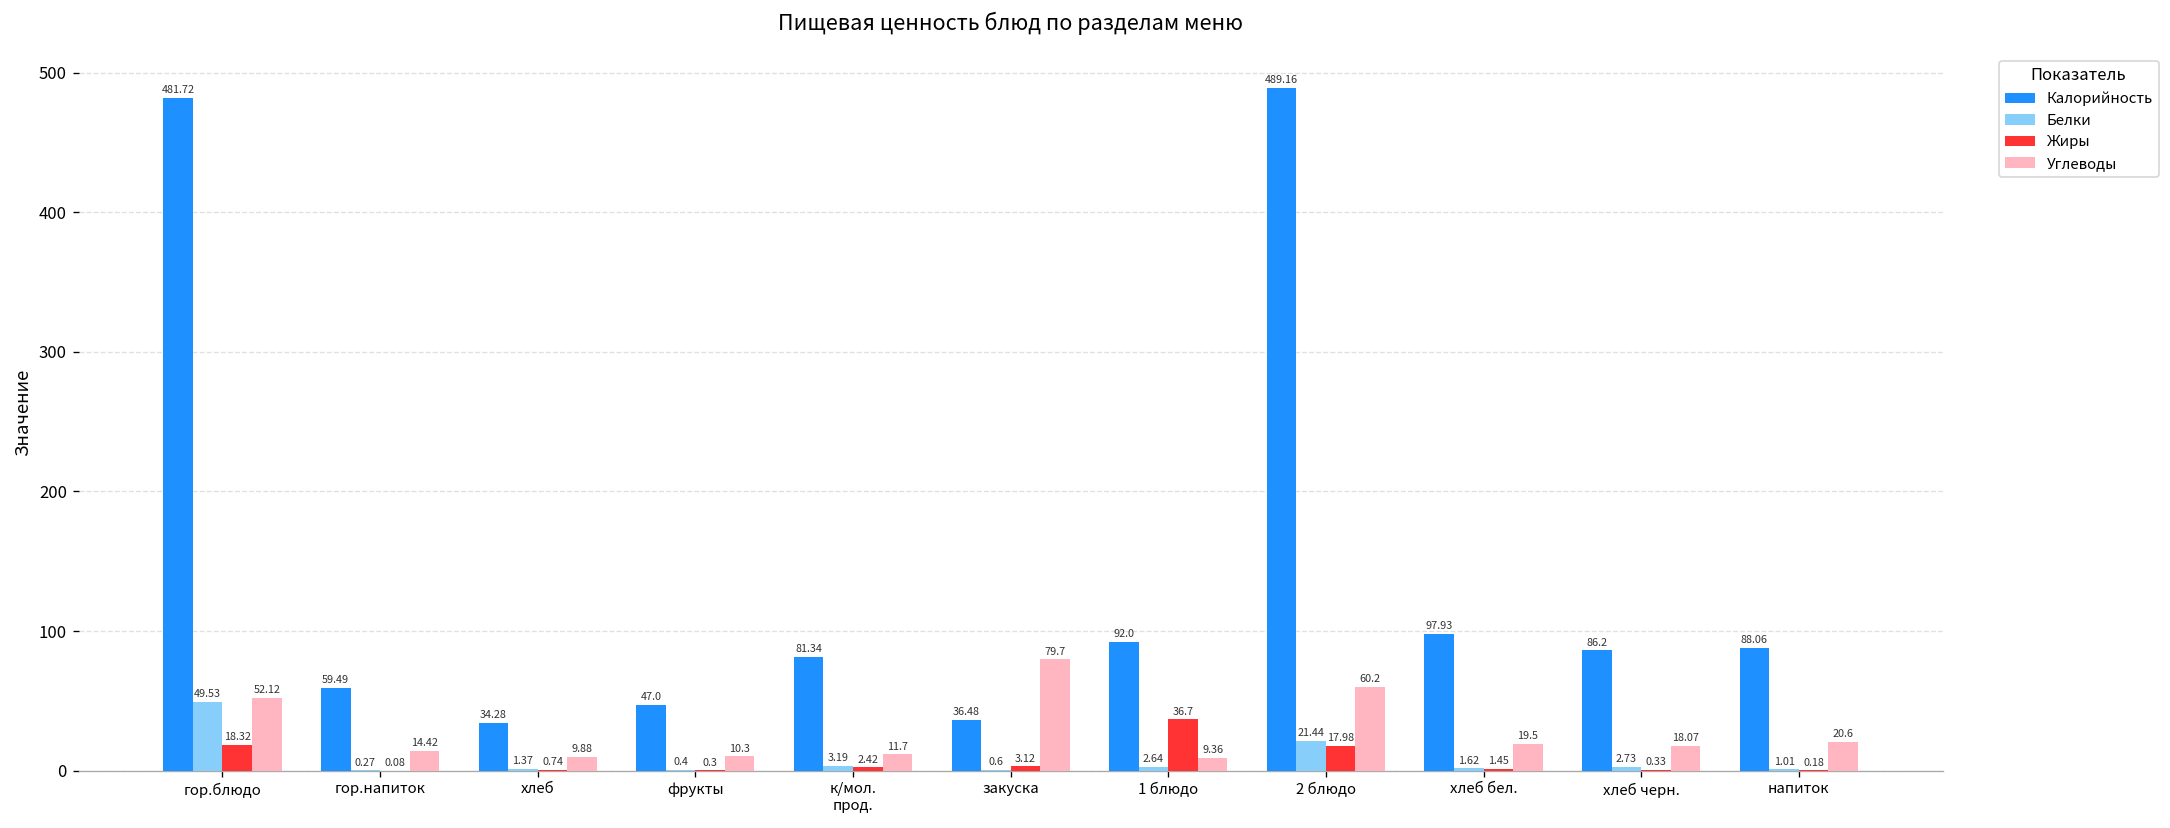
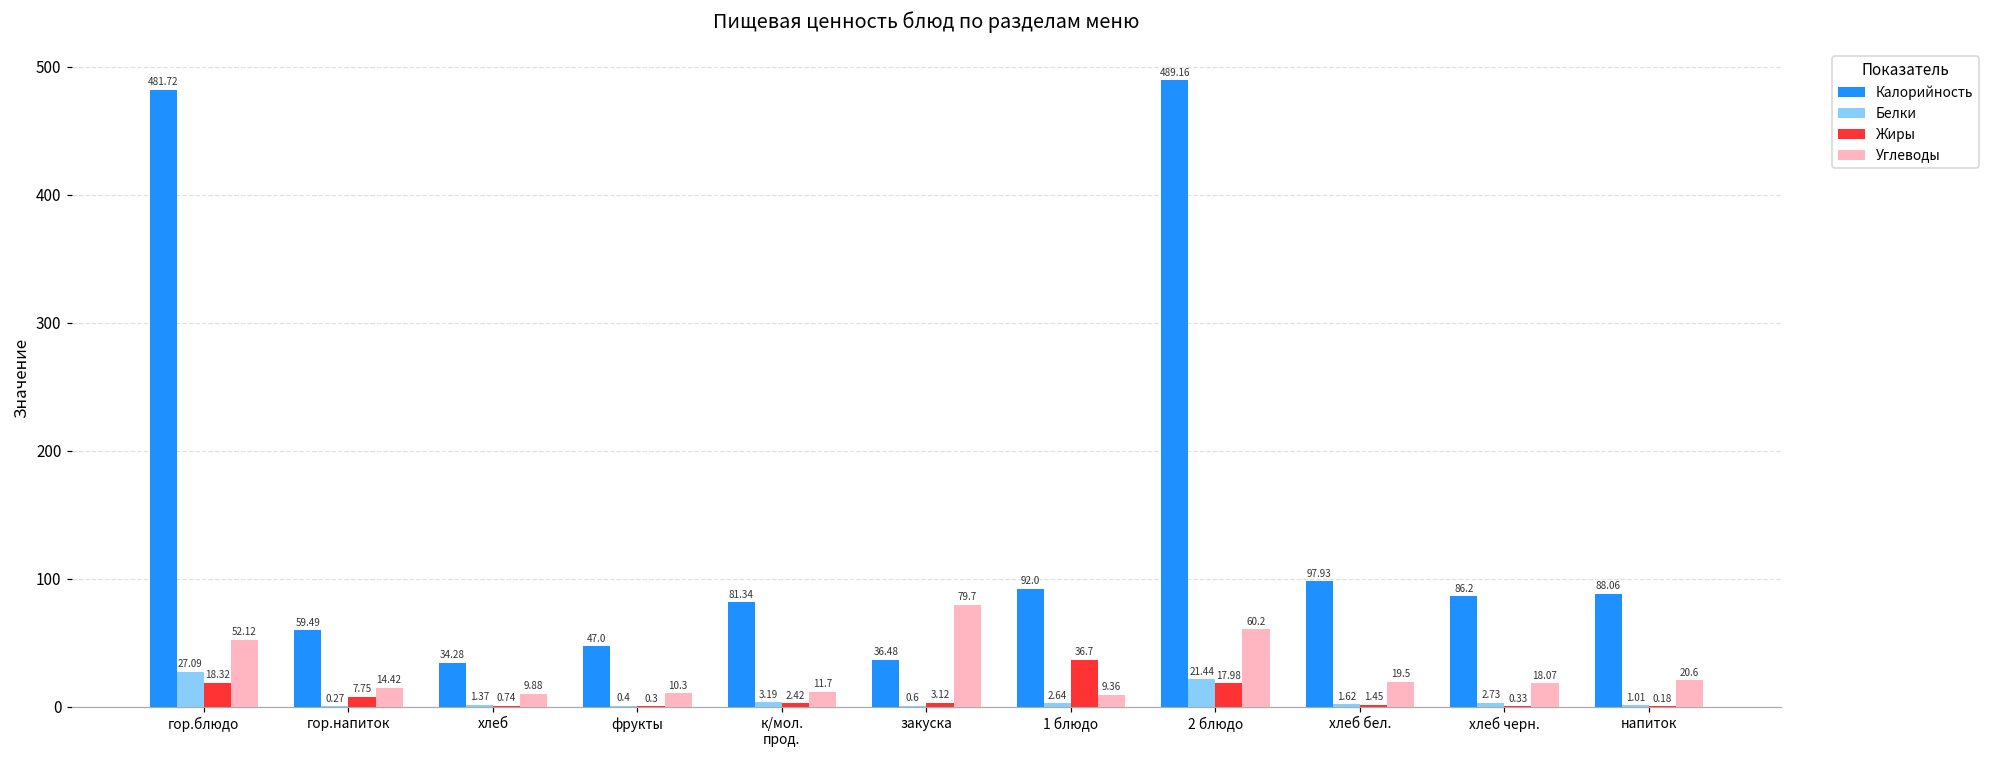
Белки, гор.блюдо: 49.53 -> 27.09
Жиры, гор.напиток: 0.08 -> 7.75
